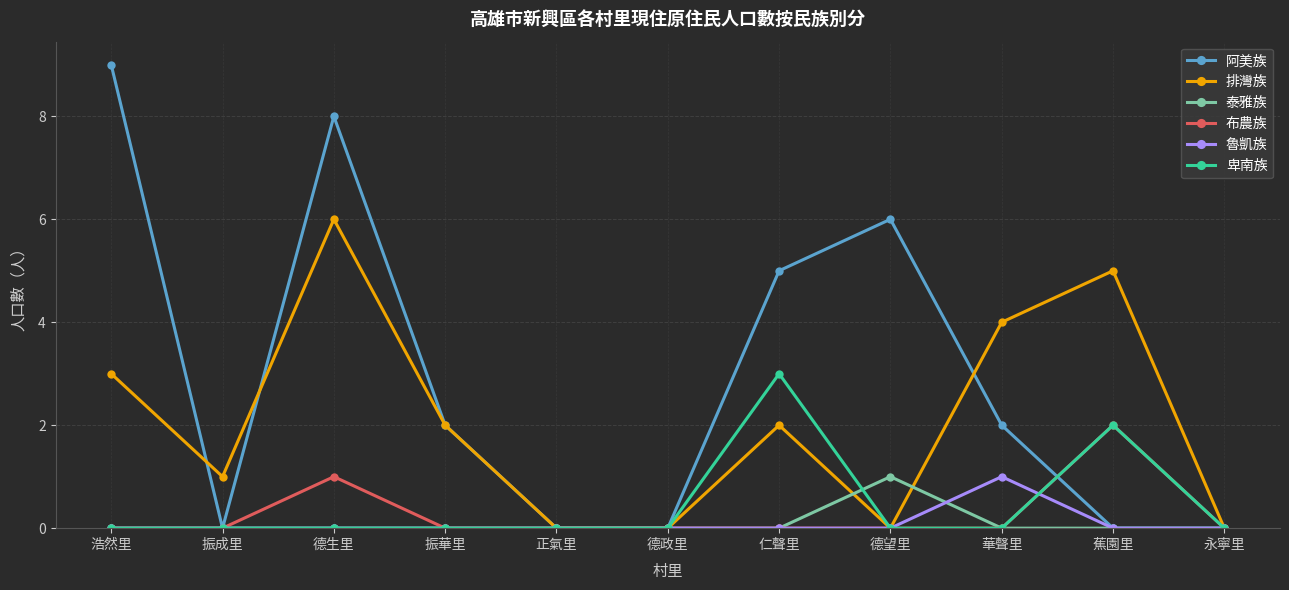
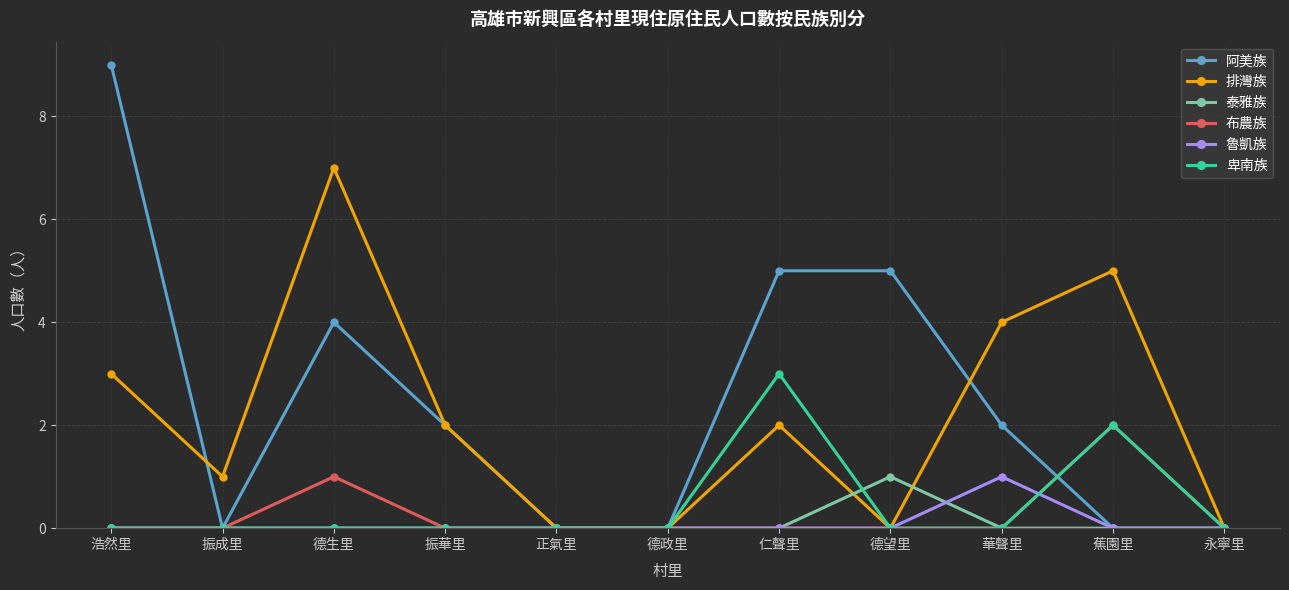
阿美族, 德生里: 8 -> 4
排灣族, 德生里: 6 -> 7
阿美族, 德望里: 6 -> 5
